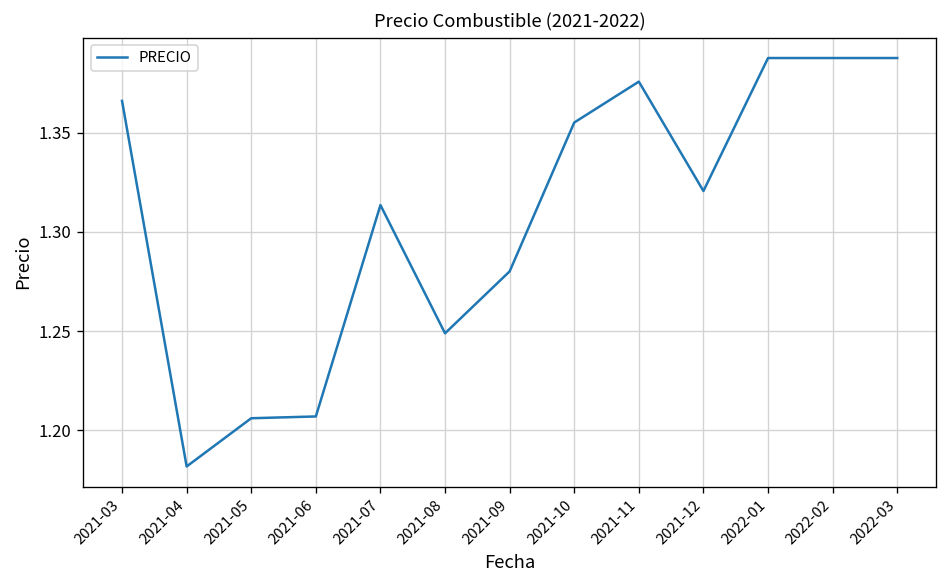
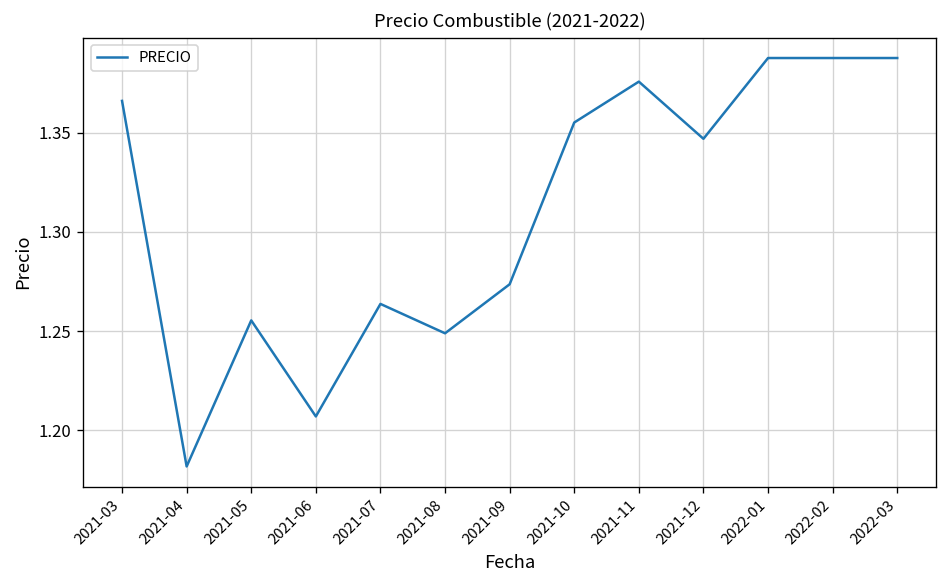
2021-05: 1.206 -> 1.255
2021-07: 1.314 -> 1.264
2021-09: 1.280 -> 1.274
2021-12: 1.321 -> 1.347
